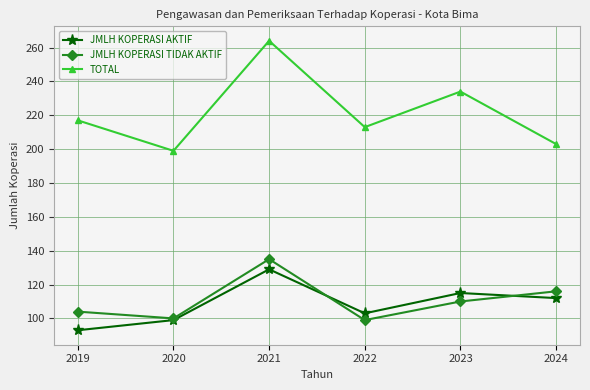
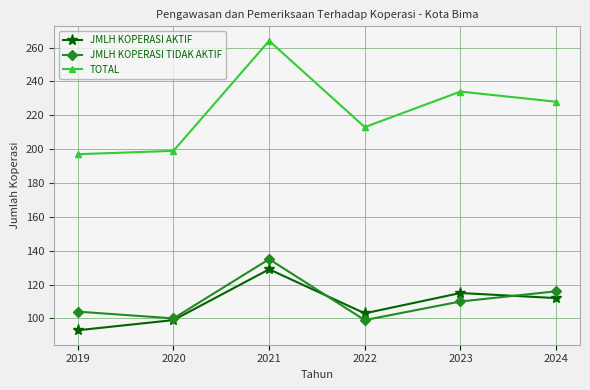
TOTAL, 2019: 217 -> 197
TOTAL, 2024: 203 -> 228
